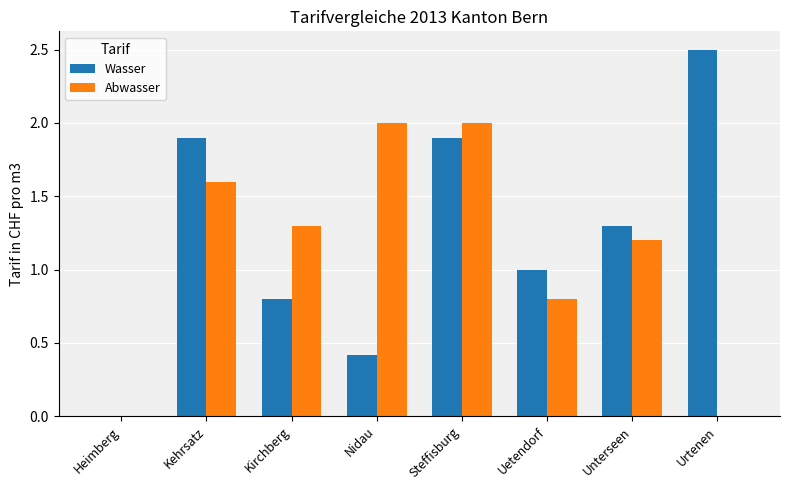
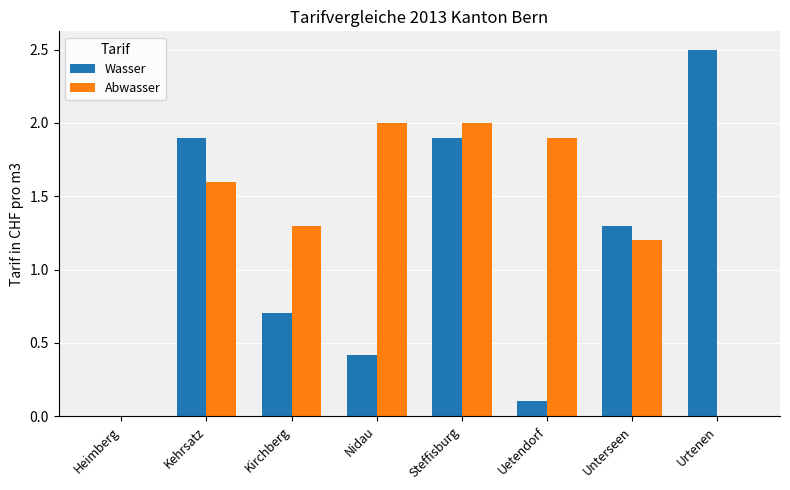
Wasser, Kirchberg: 0.8 -> 0.7
Wasser, Uetendorf: 1.0 -> 0.1
Abwasser, Uetendorf: 0.8 -> 1.9
